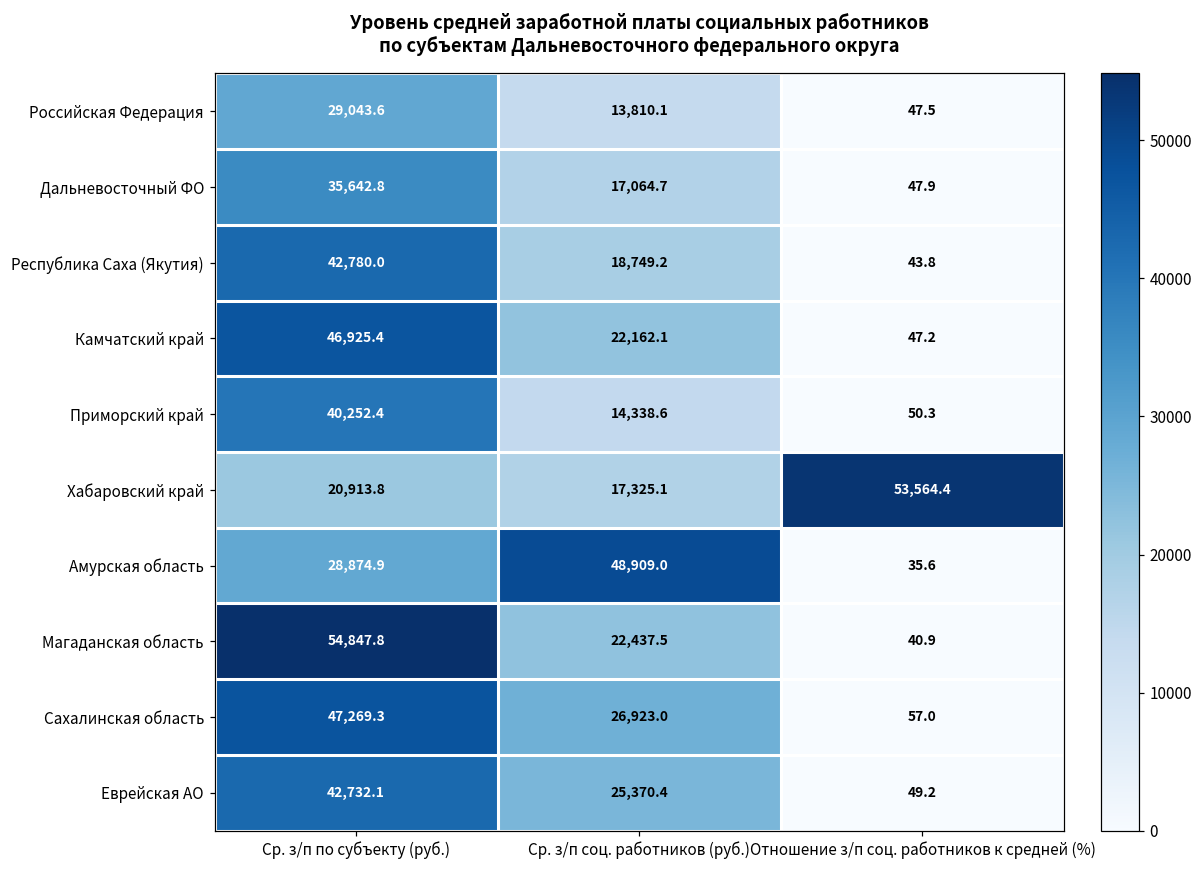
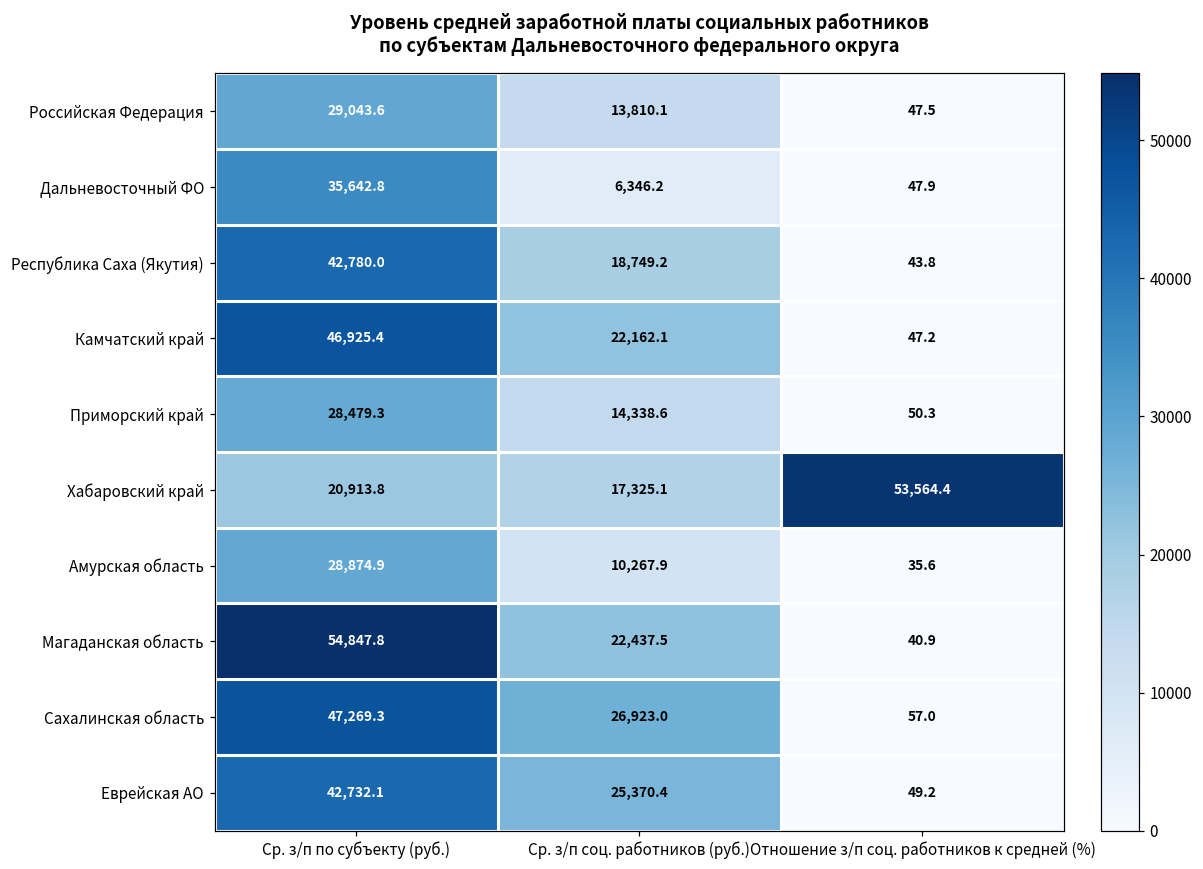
Дальневосточный ФО, Ср. з/п соц. работников (руб.): 17,064.7 -> 6,346.2
Приморский край, Ср. з/п по субъекту (руб.): 40,252.4 -> 28,479.3
Амурская область, Ср. з/п соц. работников (руб.): 48,909.0 -> 10,267.9
